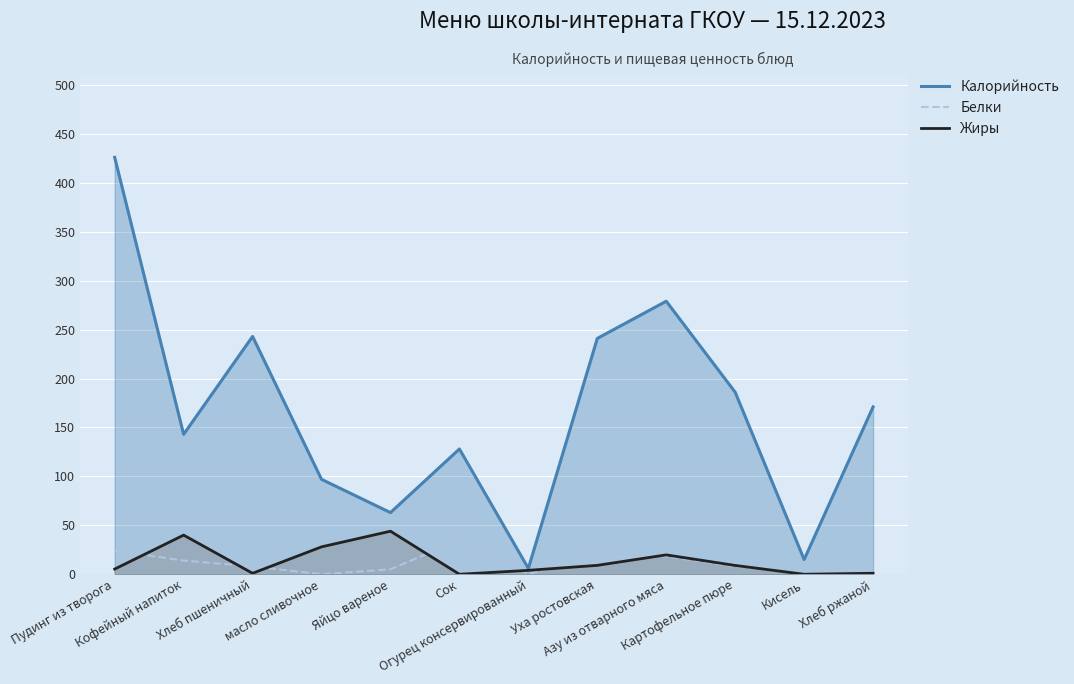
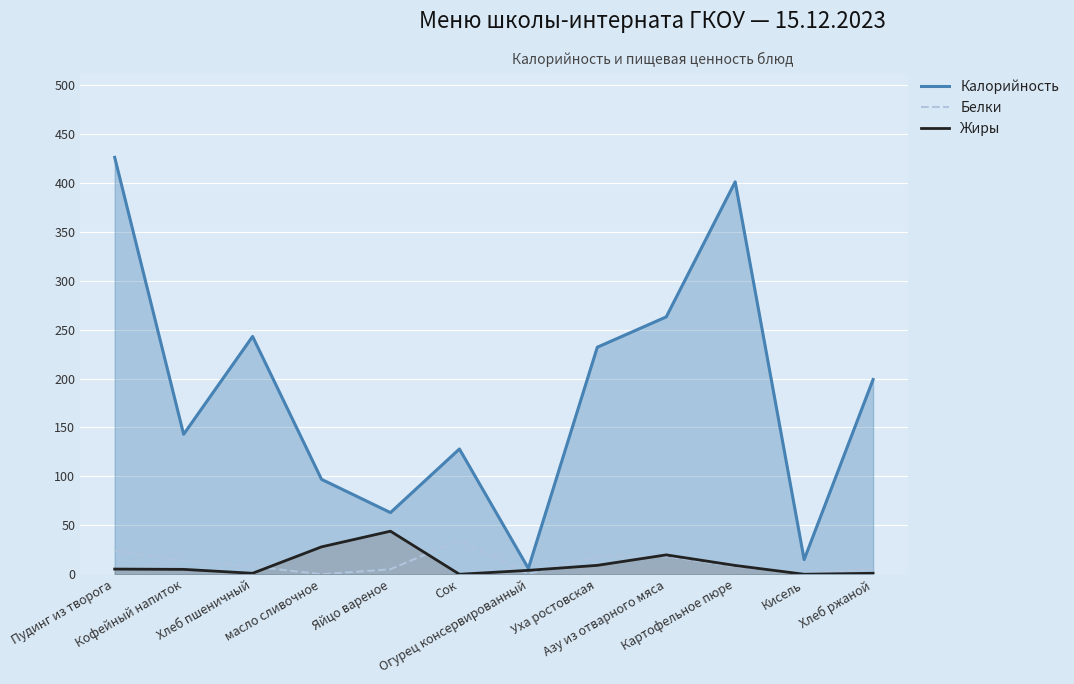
Жиры, Кофейный напиток: 40 -> 10
Калорийность, Уха ростовская: 240 -> 230
Калорийность, Азу из отварного мяса: 280 -> 260
Калорийность, Картофельное пюре: 190 -> 400
Калорийность, Хлеб ржаной: 170 -> 200
